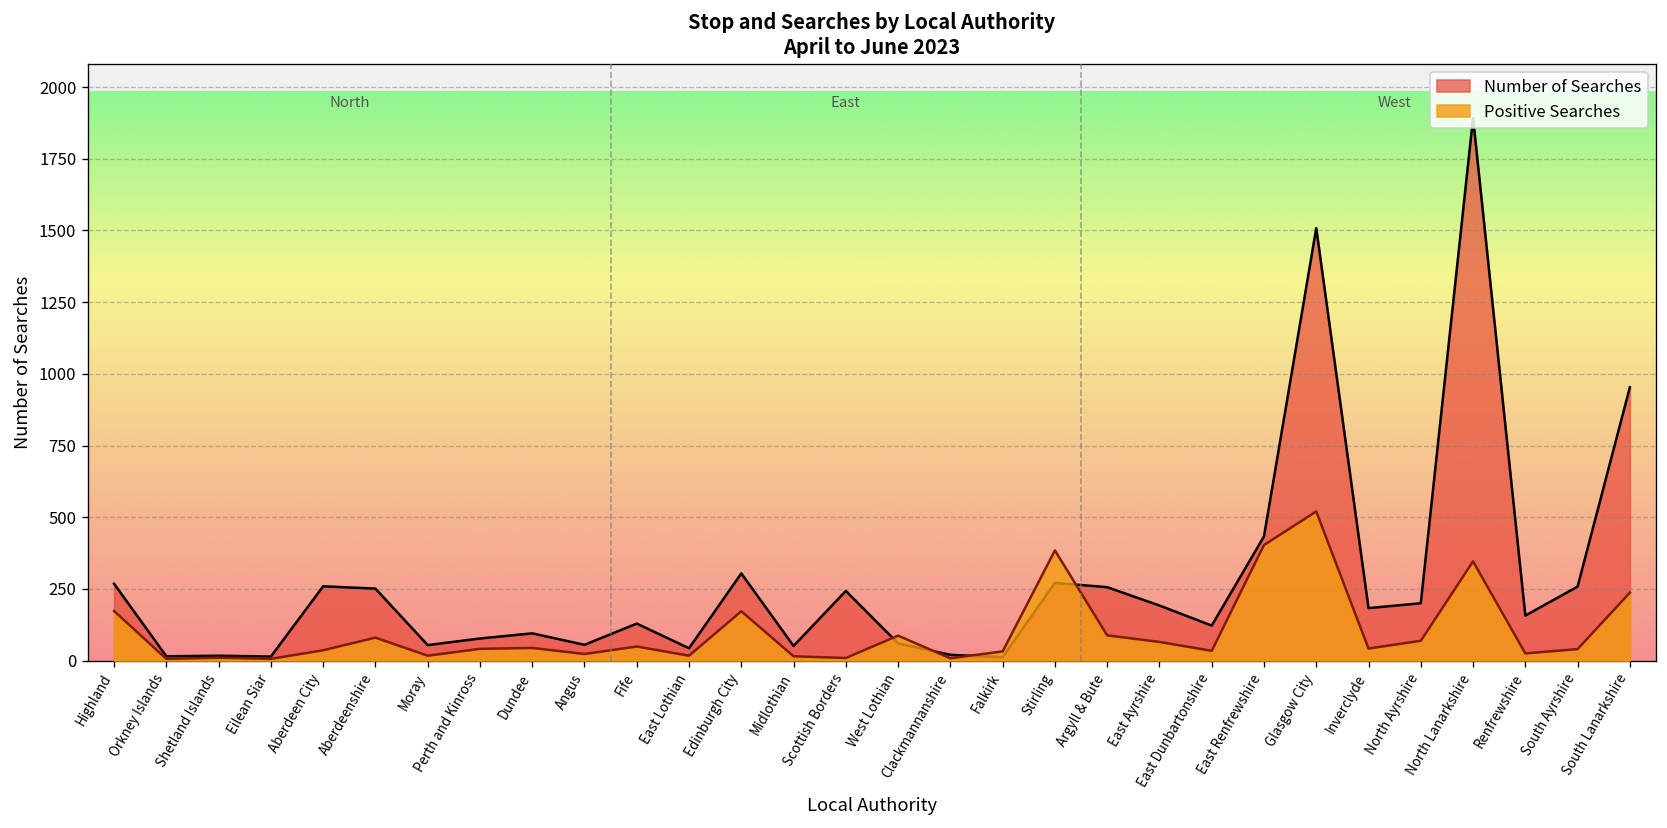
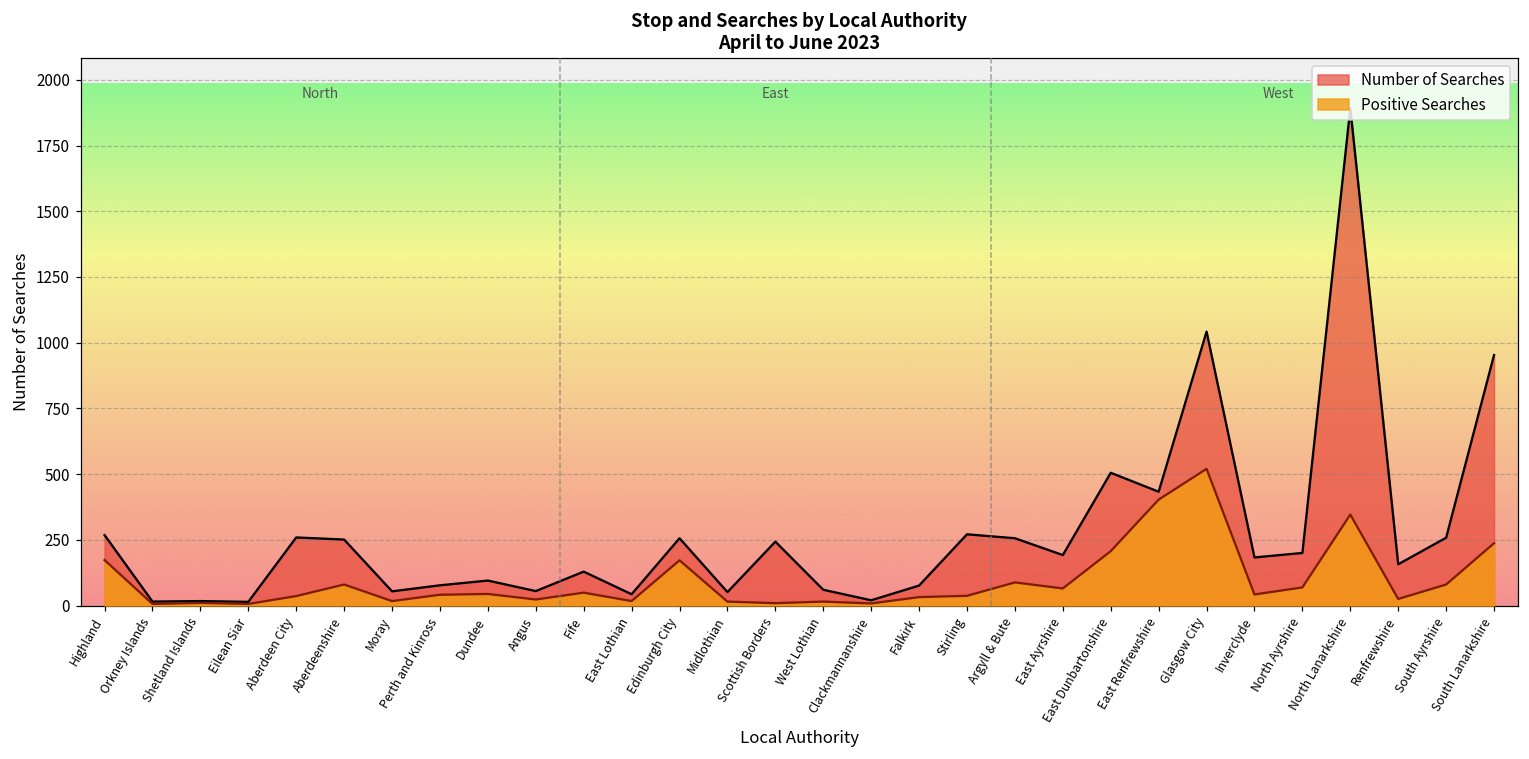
Number of Searches, Edinburgh City: 300 -> 260
Positive Searches, West Lothian: 90 -> 20
Number of Searches, Falkirk: 10 -> 80
Positive Searches, Stirling: 380 -> 40
Number of Searches, East Dunbartonshire: 120 -> 510
Positive Searches, East Dunbartonshire: 30 -> 210
Number of Searches, Glasgow City: 1510 -> 1040
Positive Searches, South Ayrshire: 40 -> 80
